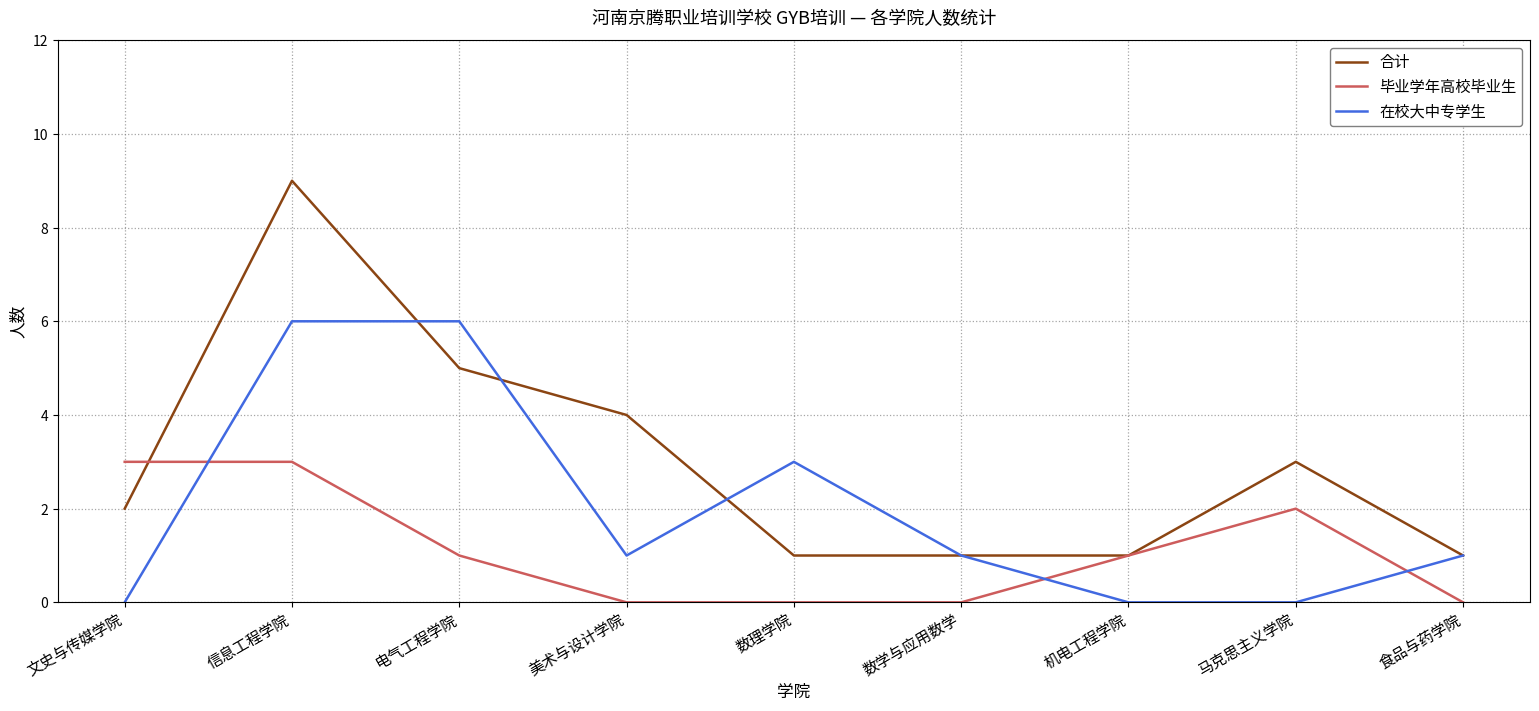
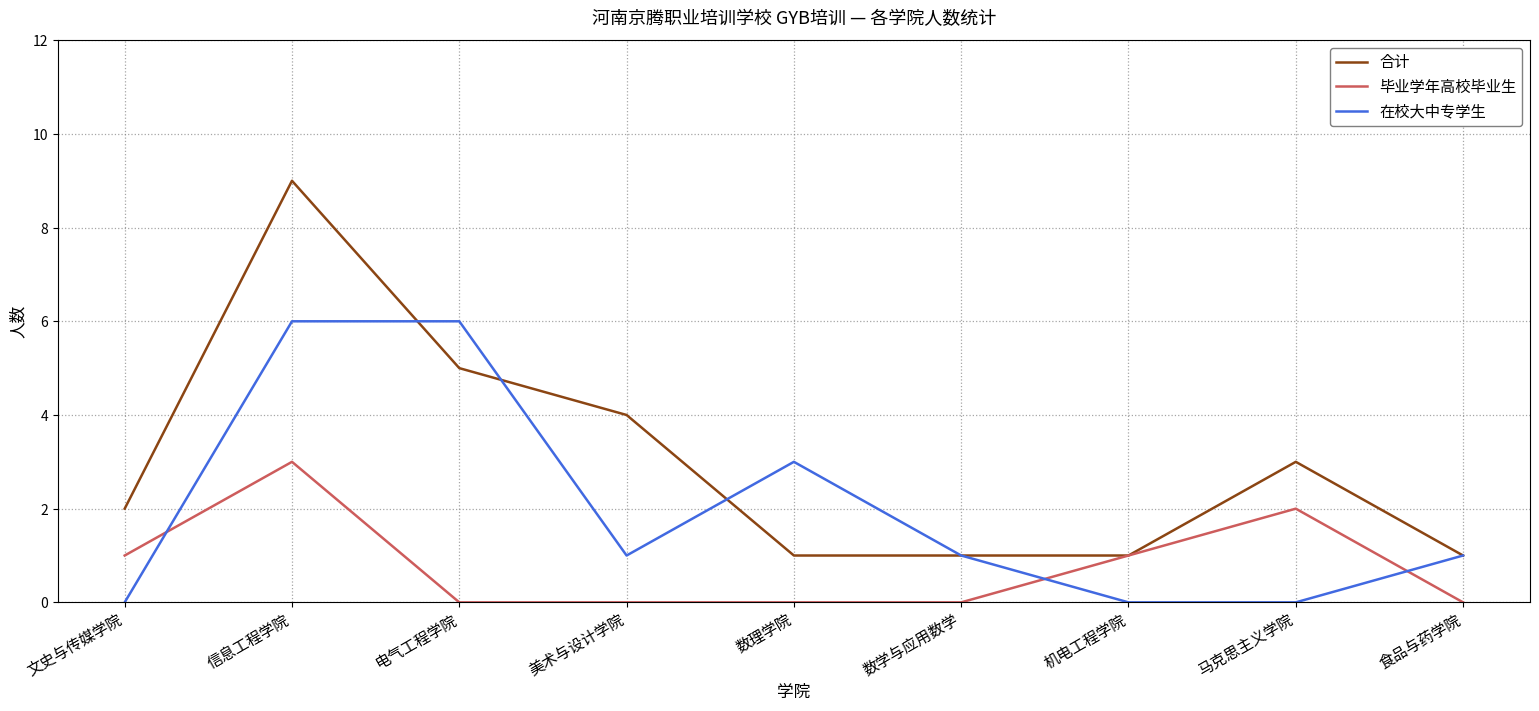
毕业学年高校毕业生, 文史与传媒学院: 3 -> 1
毕业学年高校毕业生, 电气工程学院: 1 -> 0
